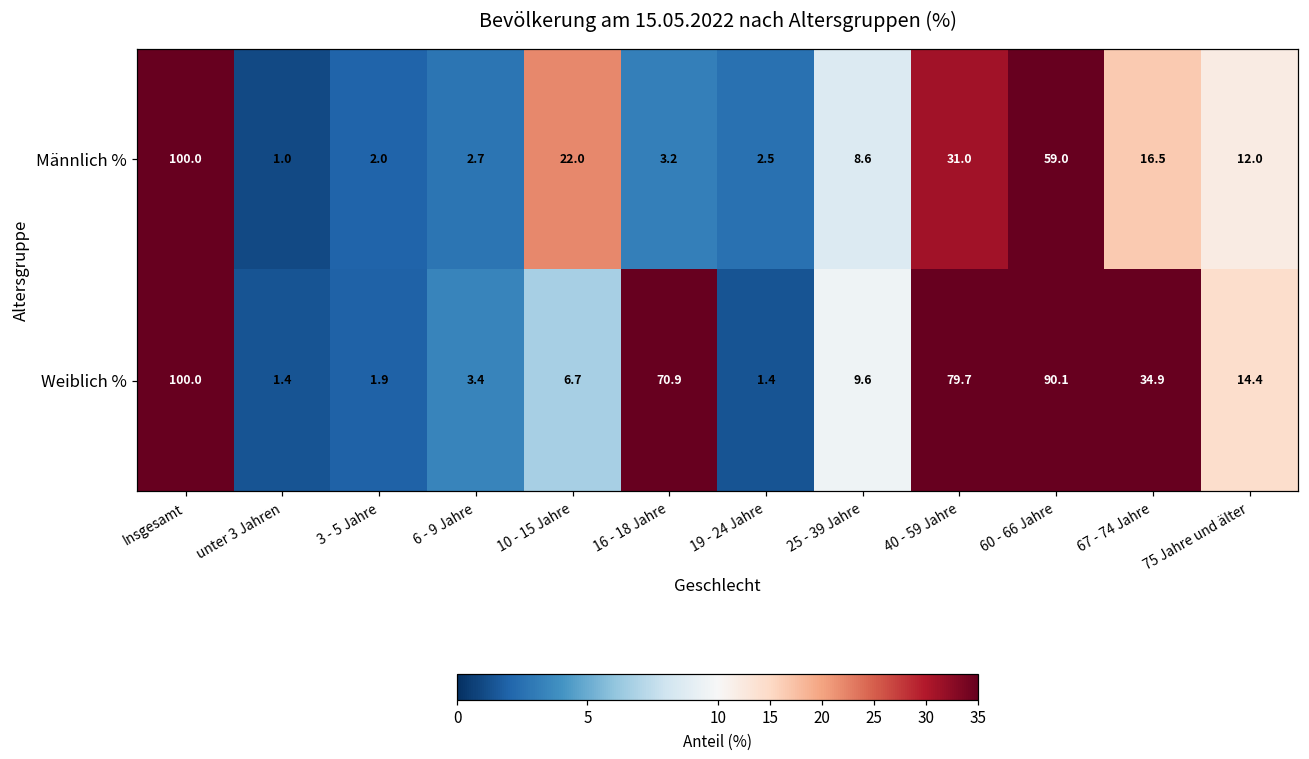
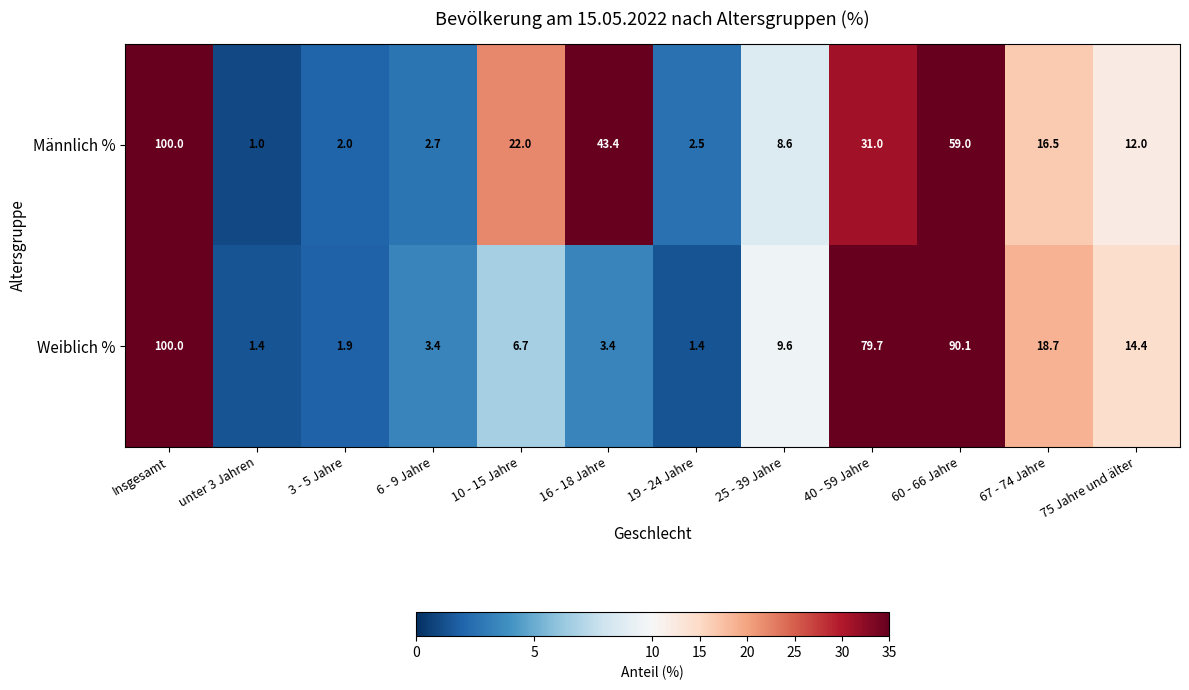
Männlich %, 16 - 18 Jahre: 3.2 -> 43.4
Weiblich %, 16 - 18 Jahre: 70.9 -> 3.4
Weiblich %, 67 - 74 Jahre: 34.9 -> 18.7
